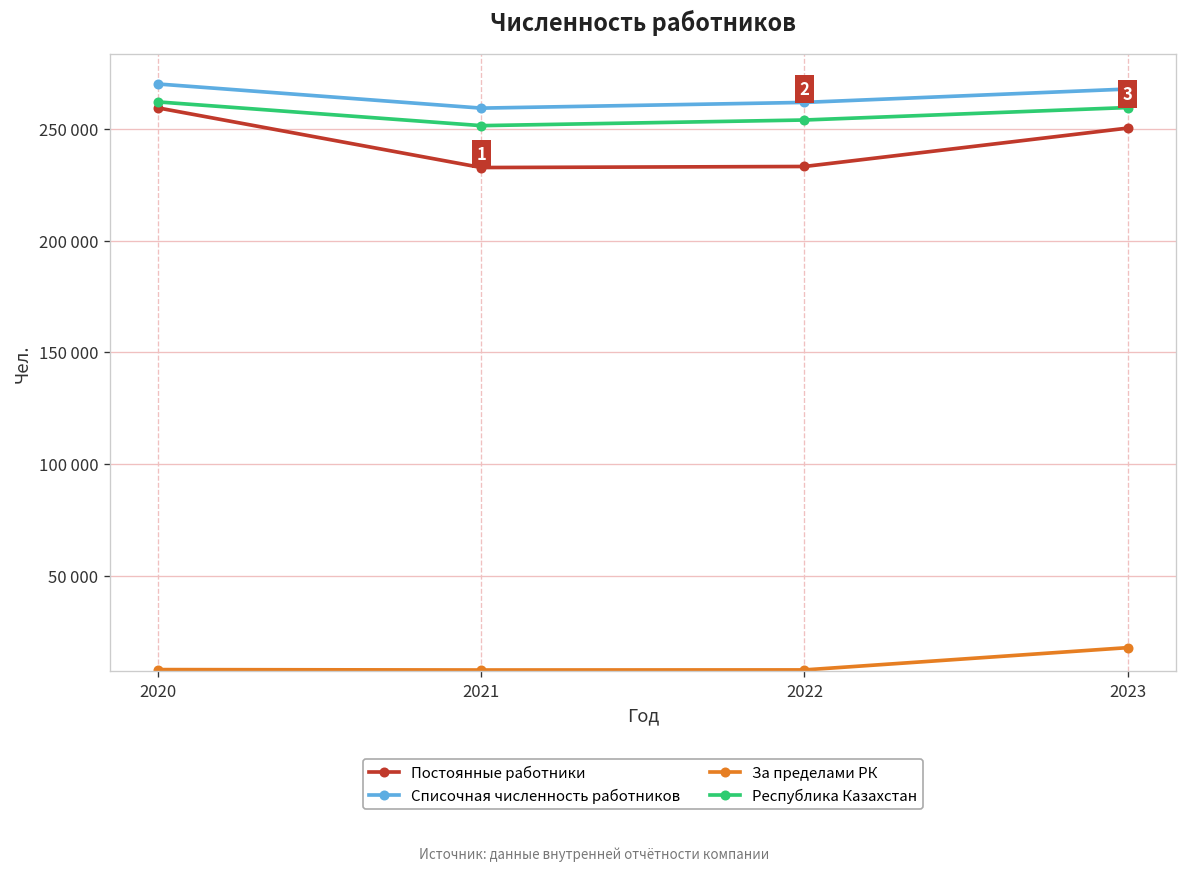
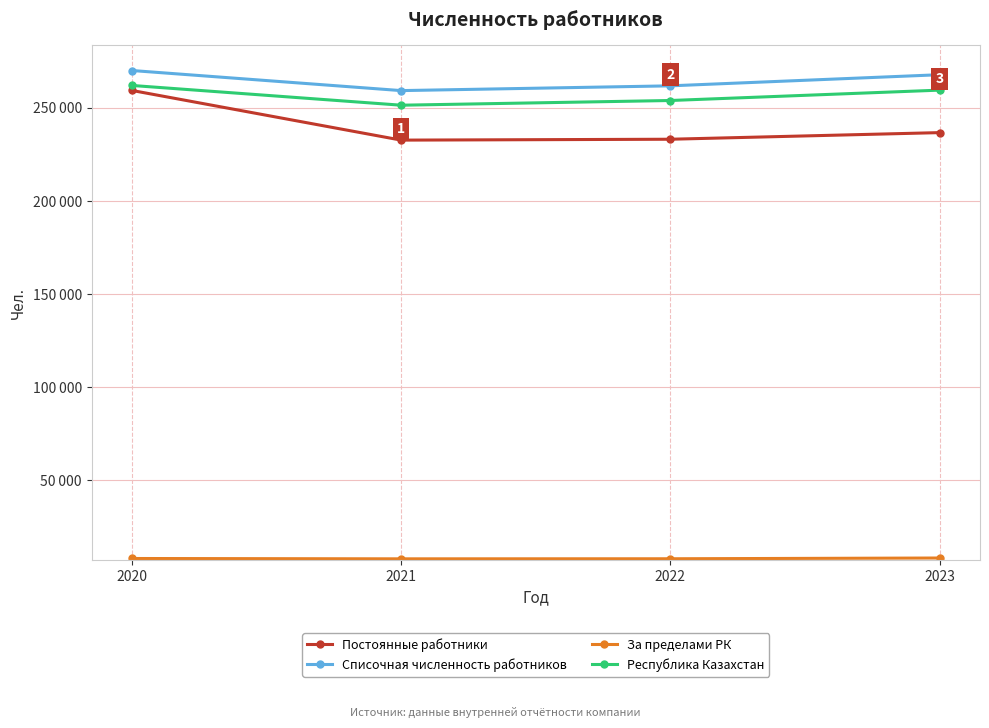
Постоянные работники, 2023: 250000 -> 237000
За пределами РК, 2023: 18000 -> 8000
